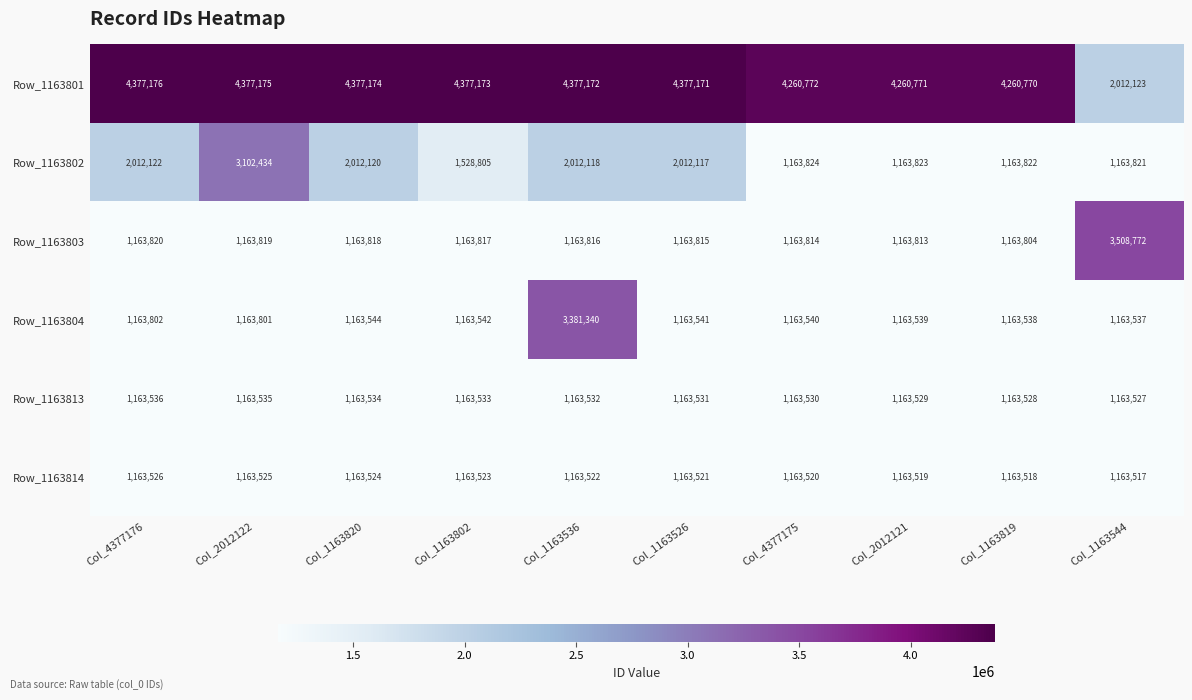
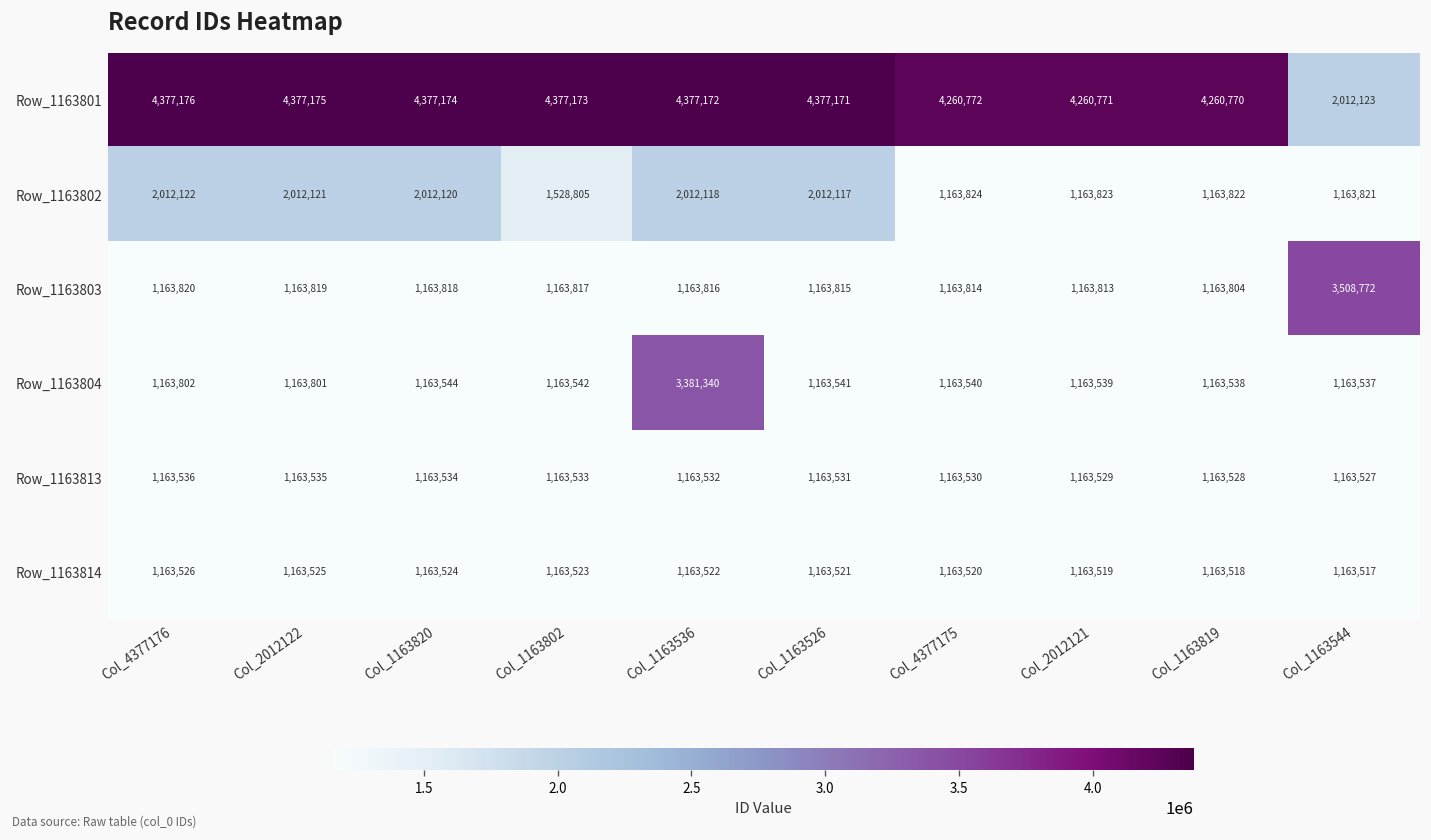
Row_1163802, Col_2012122: 3,102,434 -> 2,012,121
